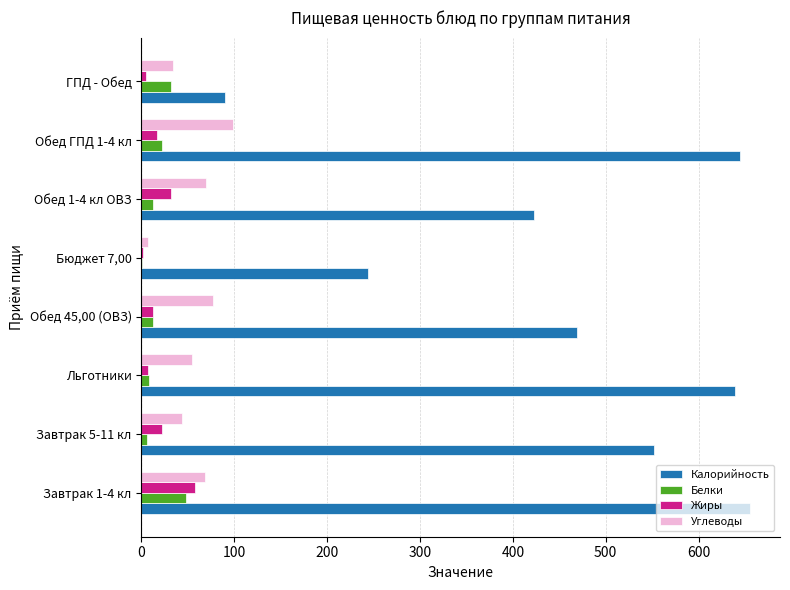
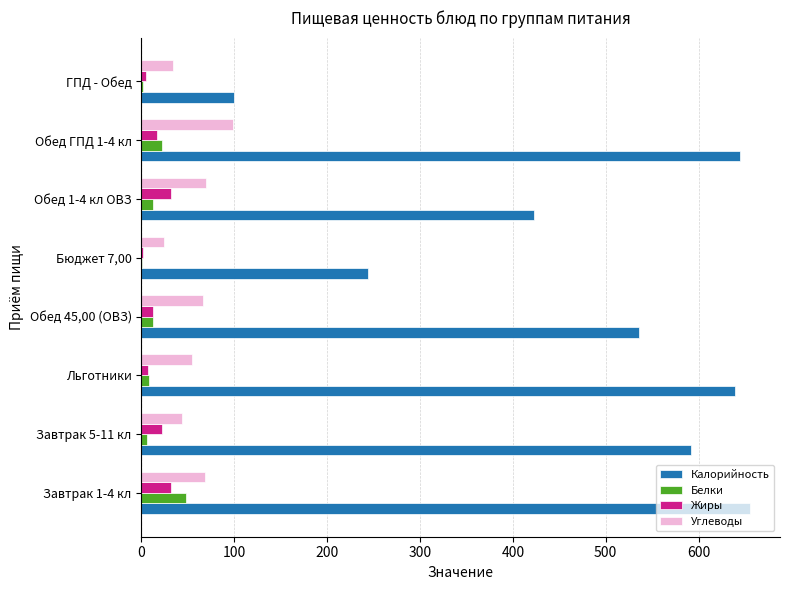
Белки, ГПД - Обед: 30 -> 0
Калорийность, ГПД - Обед: 90 -> 100
Углеводы, Бюджет 7,00: 10 -> 20
Углеводы, Обед 45,00 (ОВЗ): 80 -> 70
Калорийность, Обед 45,00 (ОВЗ): 470 -> 540
Калорийность, Завтрак 5-11 кл: 550 -> 590
Жиры, Завтрак 1-4 кл: 60 -> 30
